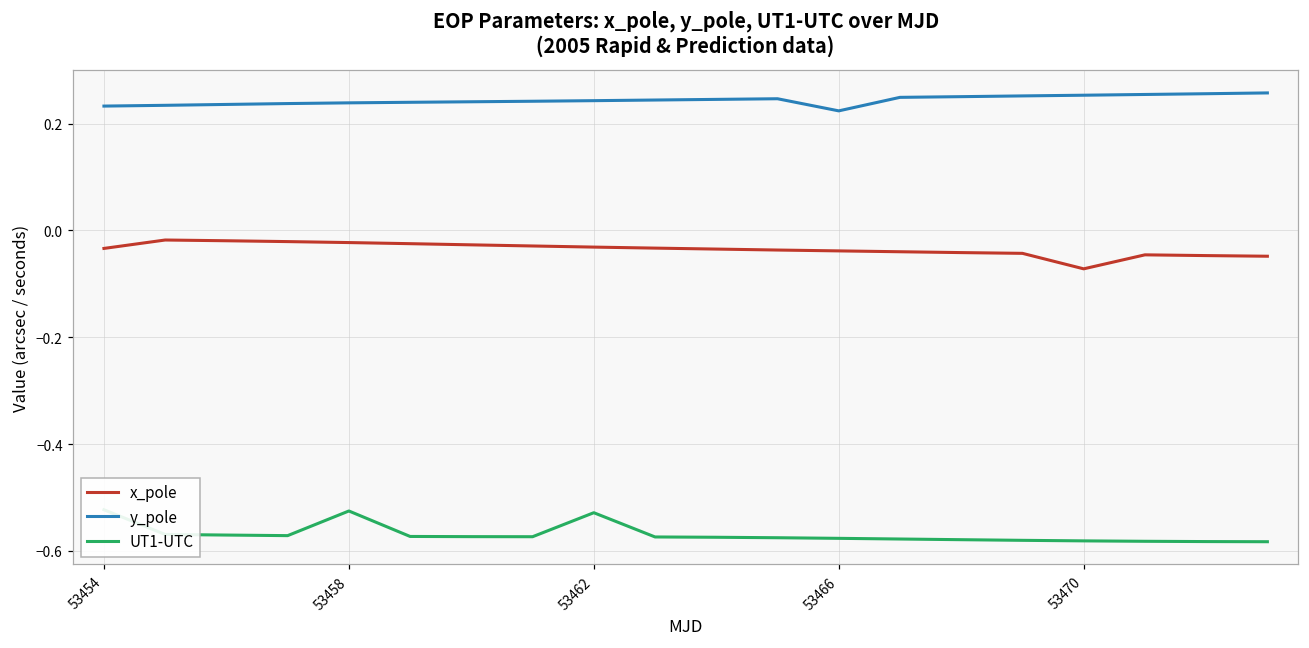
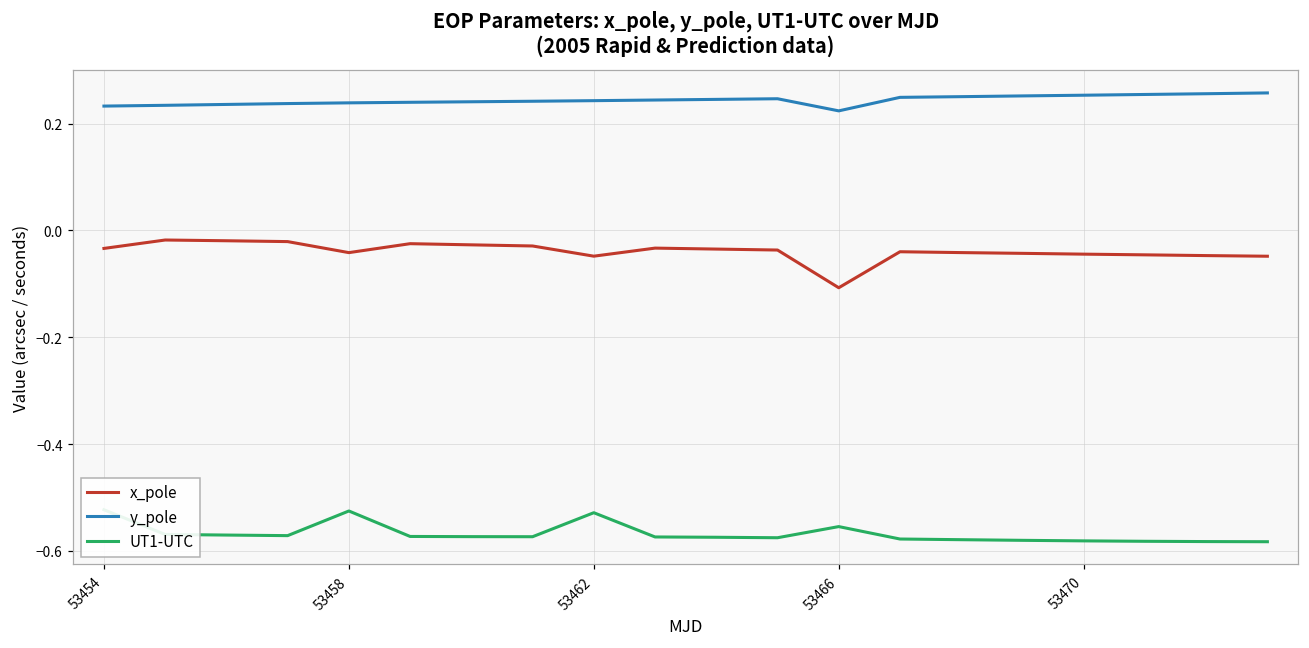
x_pole, 53458: -0.02 -> -0.04
x_pole, 53462: -0.03 -> -0.05
x_pole, 53466: -0.04 -> -0.11
UT1-UTC, 53466: -0.58 -> -0.55
x_pole, 53470: -0.07 -> -0.04
